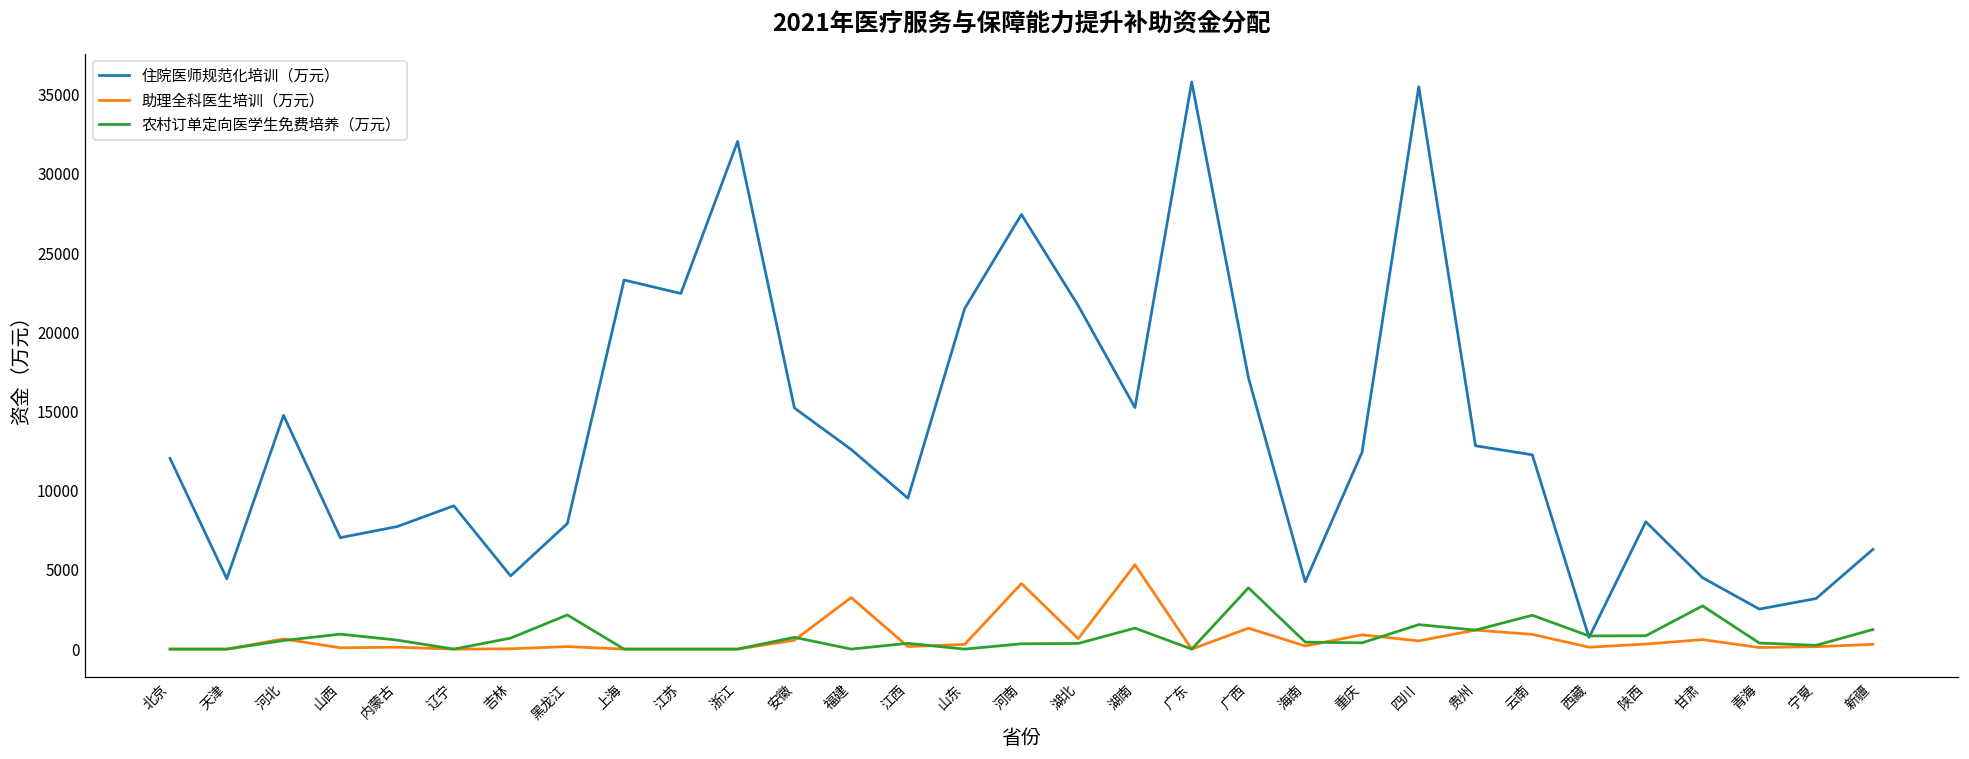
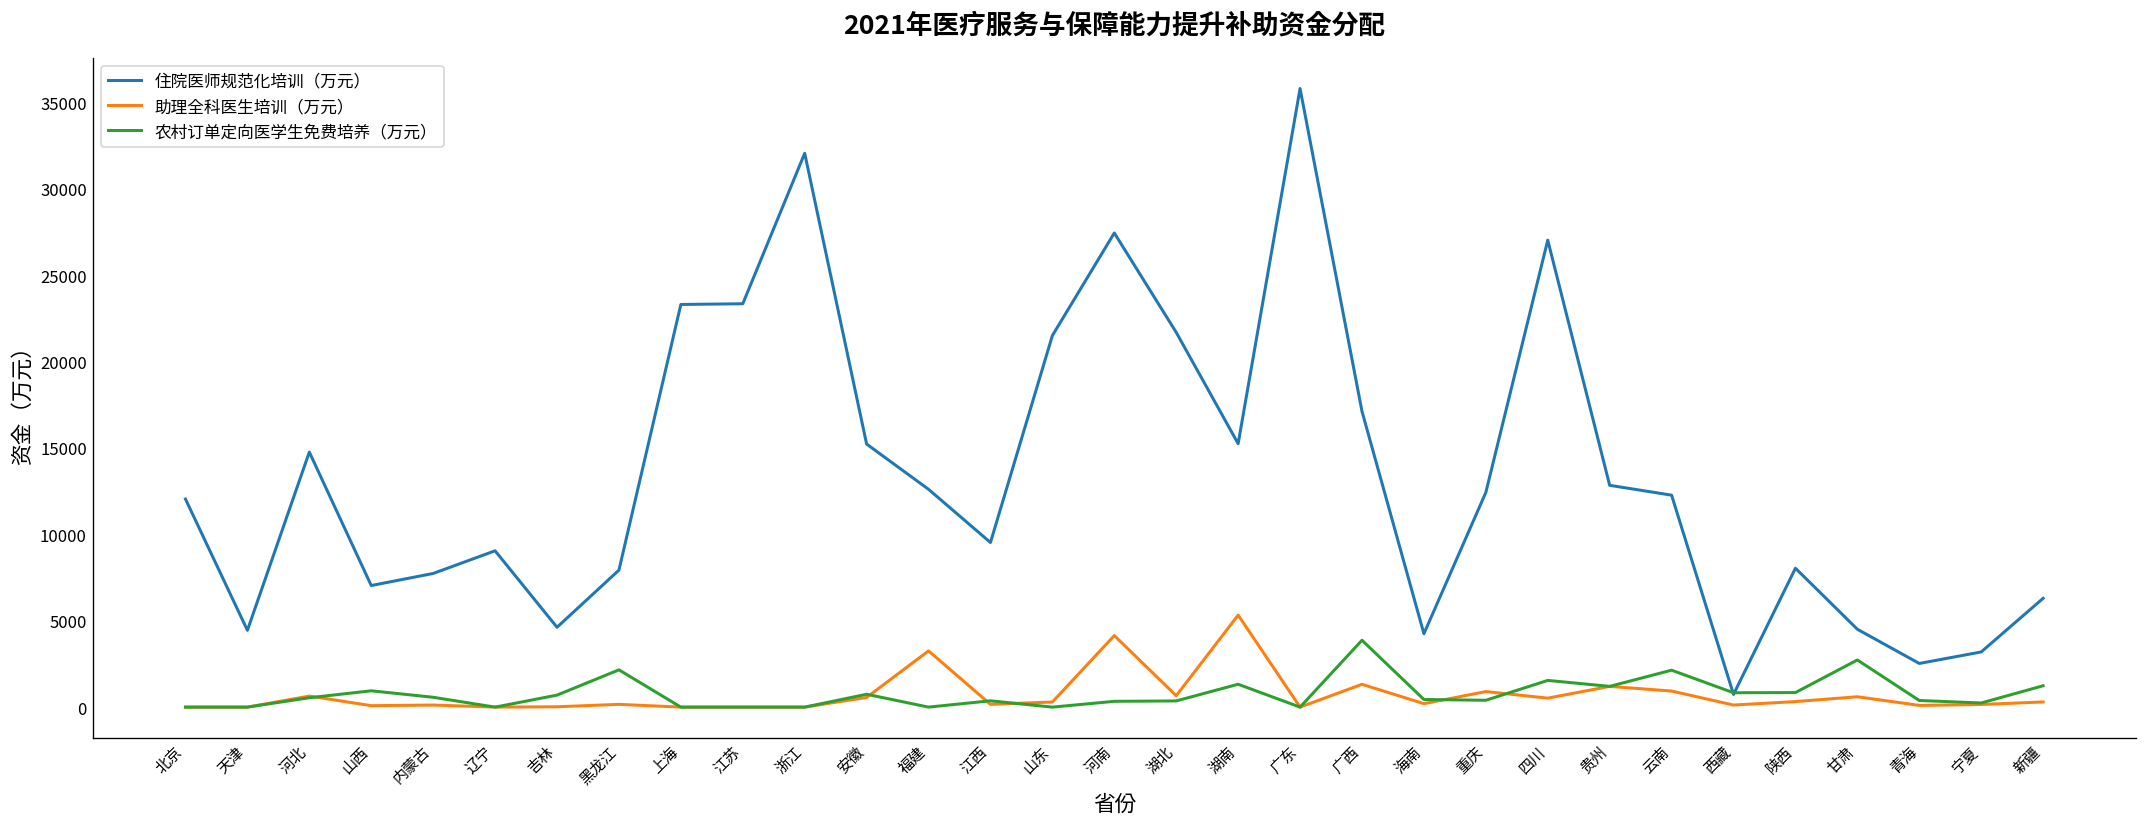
住院医师规范化培训（万元）, 江苏: 22400 -> 23300
住院医师规范化培训（万元）, 四川: 35500 -> 27000
